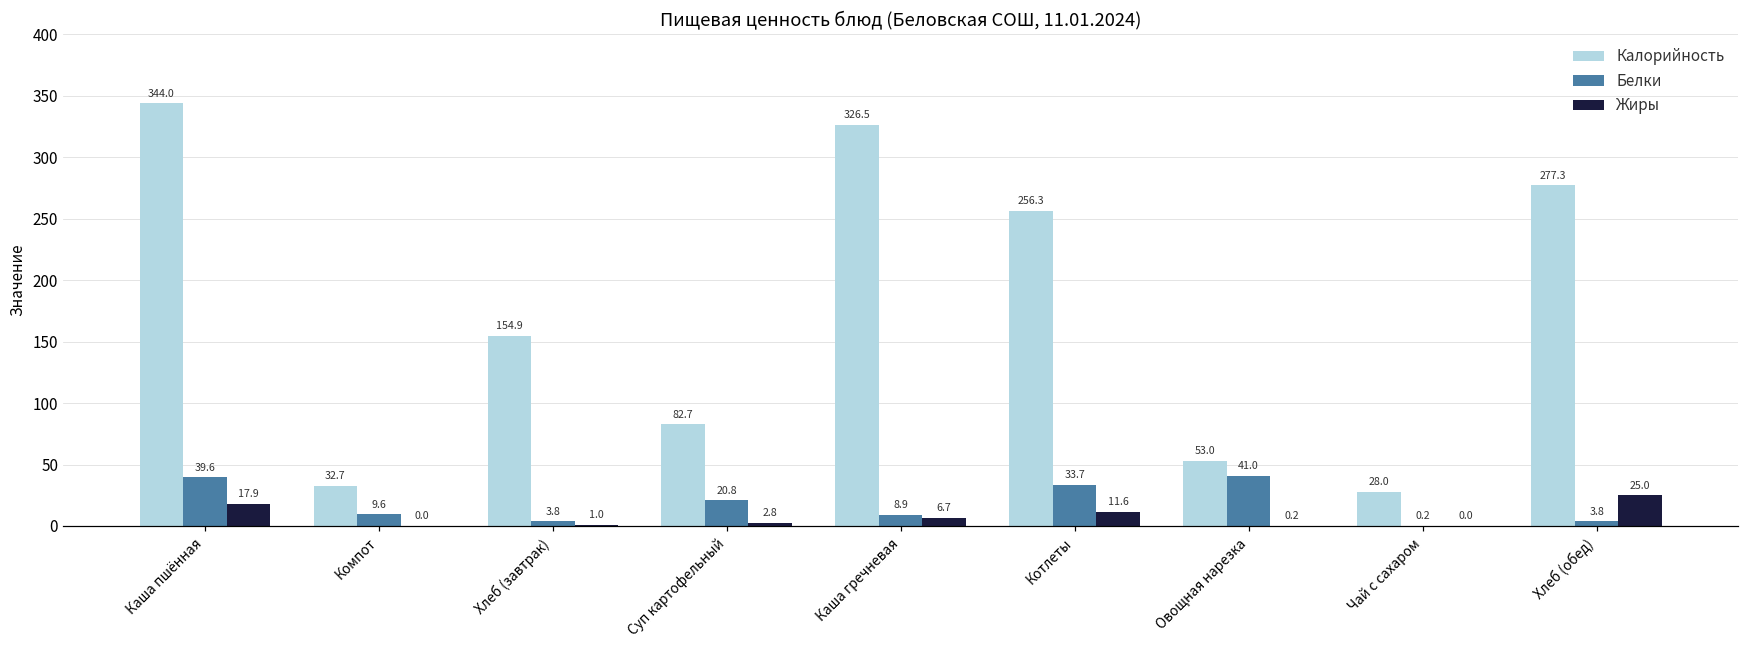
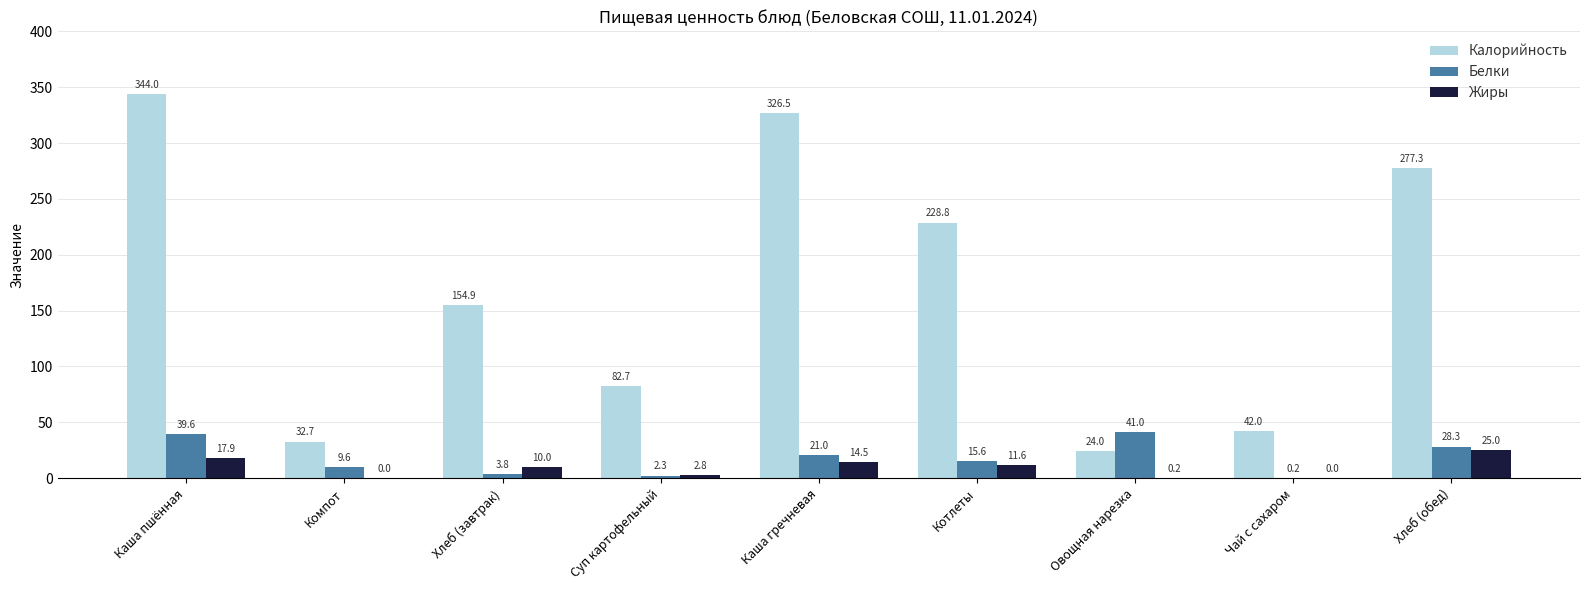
Жиры, Хлеб (завтрак): 1.0 -> 10.0
Белки, Суп картофельный: 20.8 -> 2.3
Белки, Каша гречневая: 8.9 -> 21.0
Жиры, Каша гречневая: 6.7 -> 14.5
Калорийность, Котлеты: 256.3 -> 228.8
Белки, Котлеты: 33.7 -> 15.6
Калорийность, Овощная нарезка: 53.0 -> 24.0
Калорийность, Чай с сахаром: 28.0 -> 42.0
Белки, Хлеб (обед): 3.8 -> 28.3
